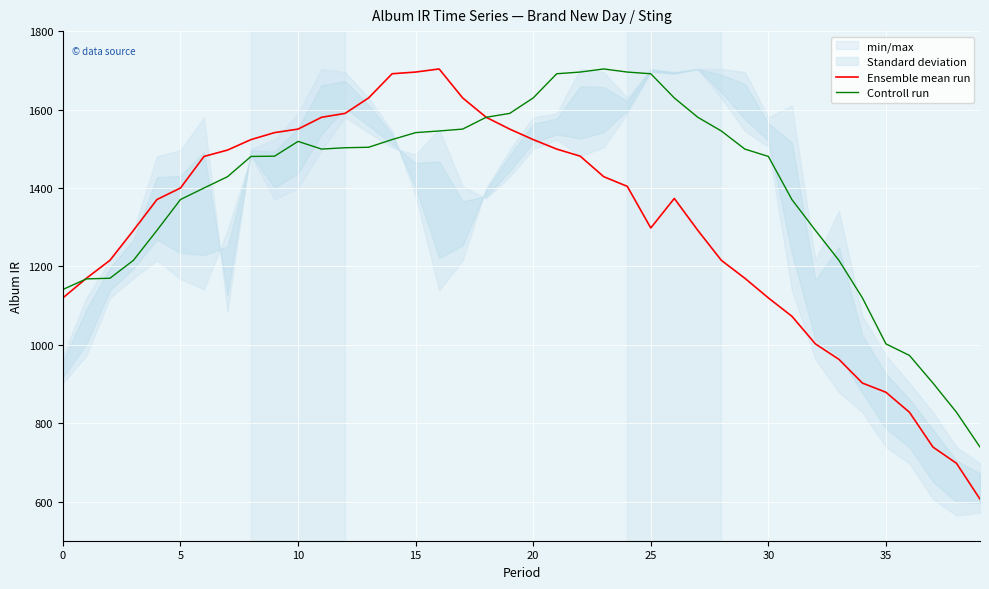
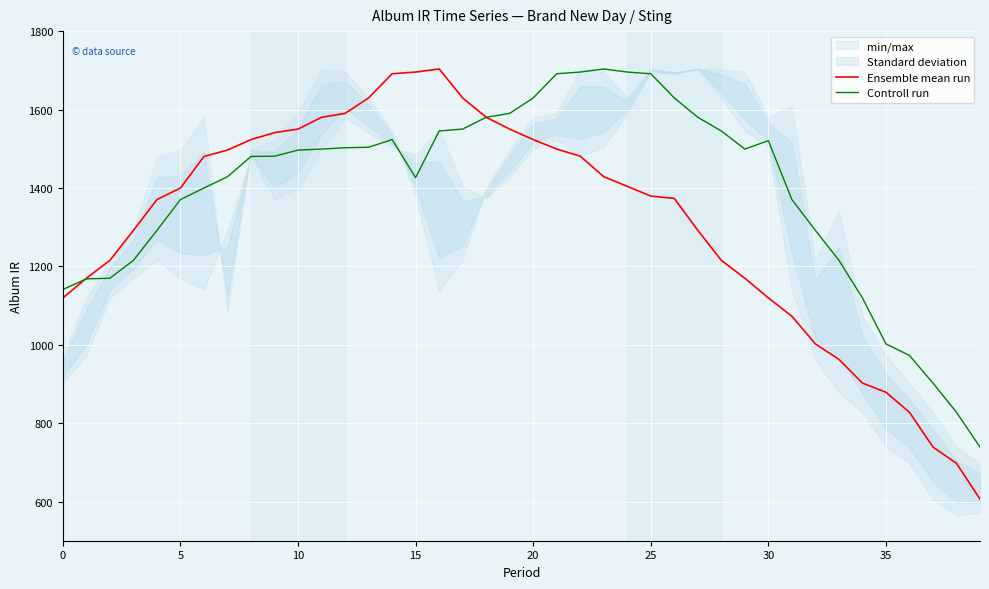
Controll run, 10: 1520 -> 1500
Controll run, 15: 1540 -> 1430
Ensemble mean run, 25: 1300 -> 1380
Controll run, 30: 1480 -> 1520
